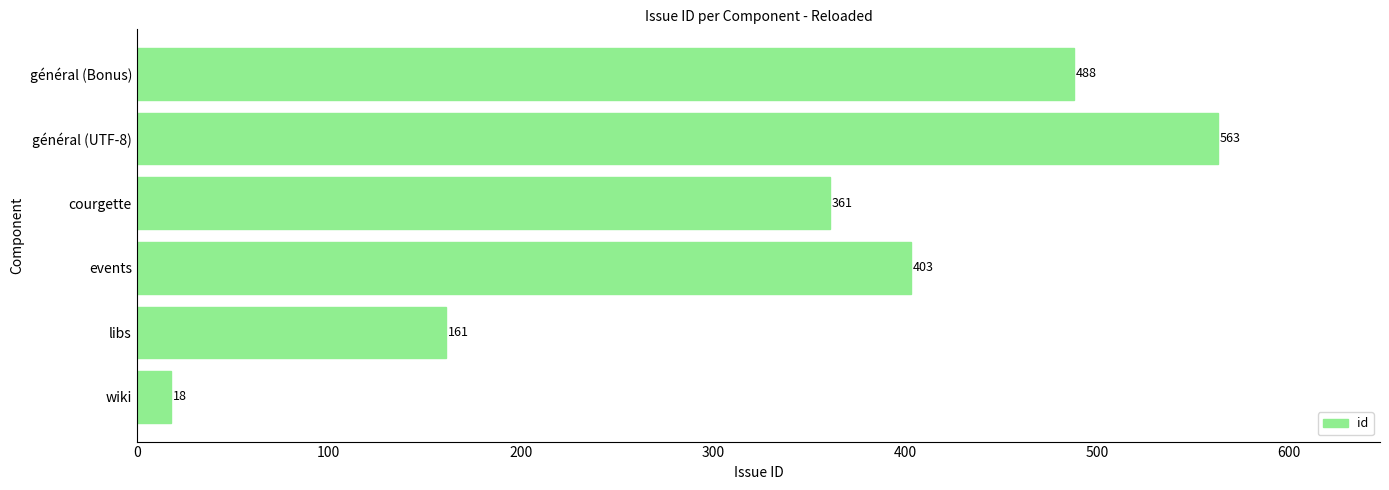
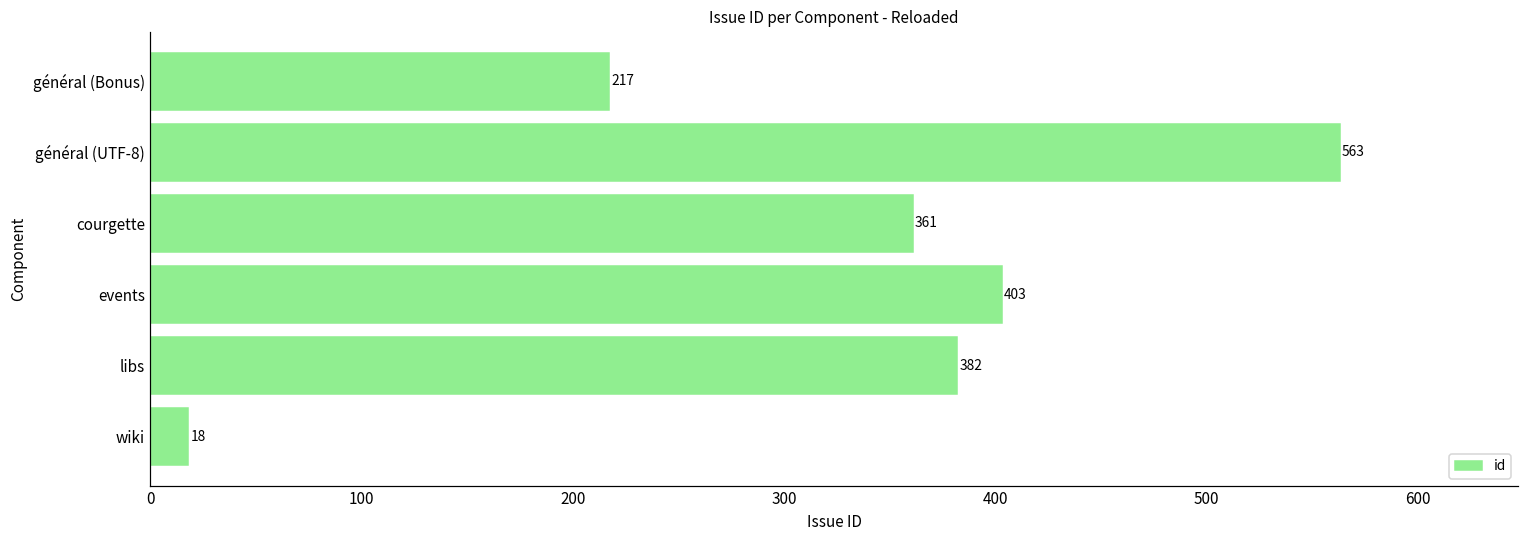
général (Bonus): 488 -> 217
libs: 161 -> 382
